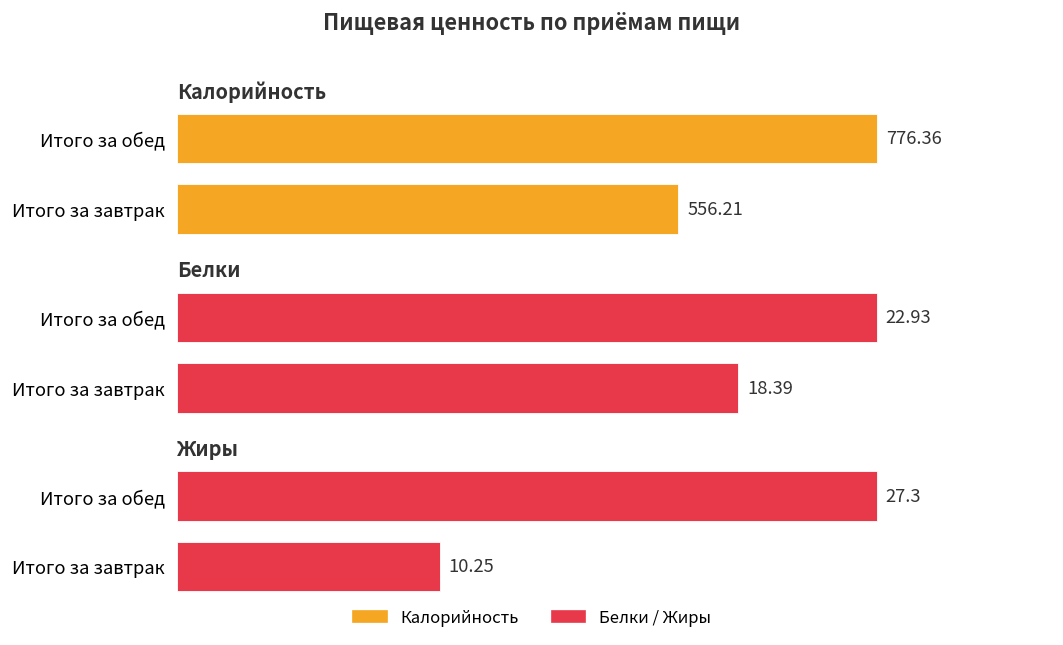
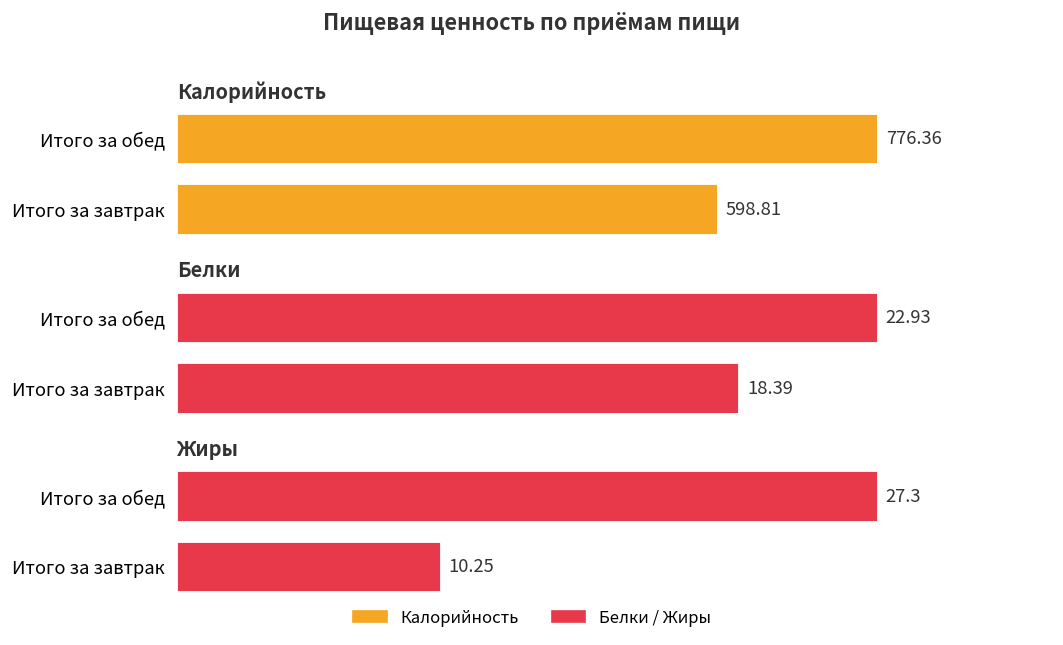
Калорийность, Итого за завтрак: 556.21 -> 598.81
